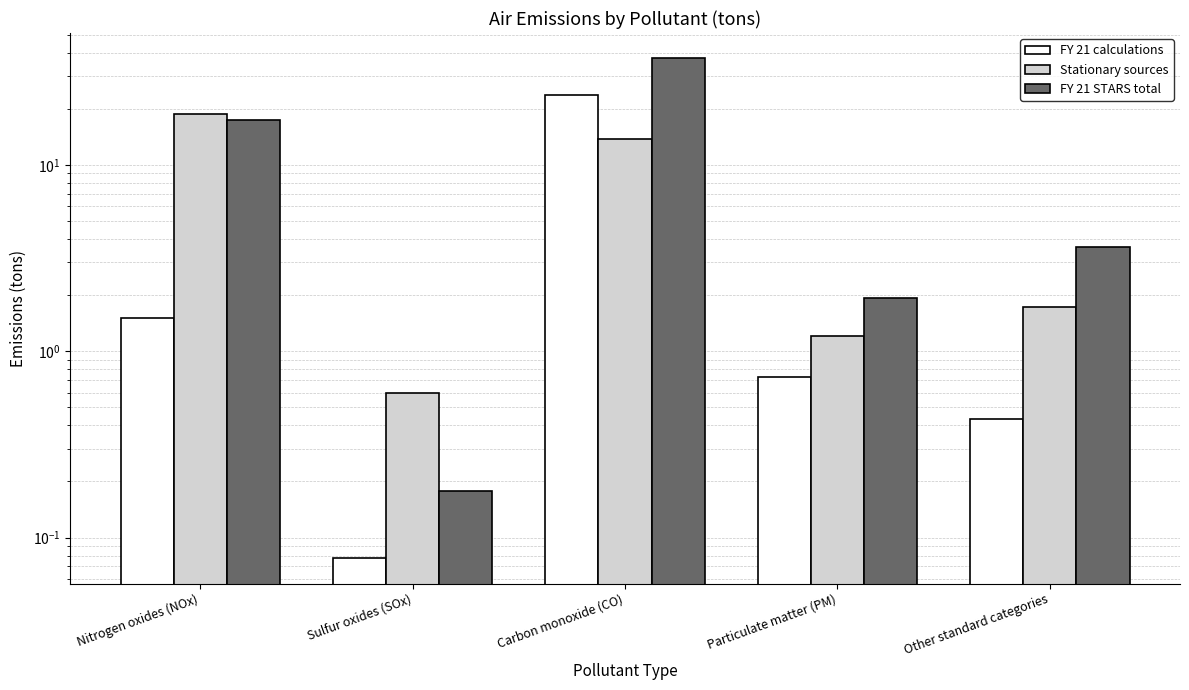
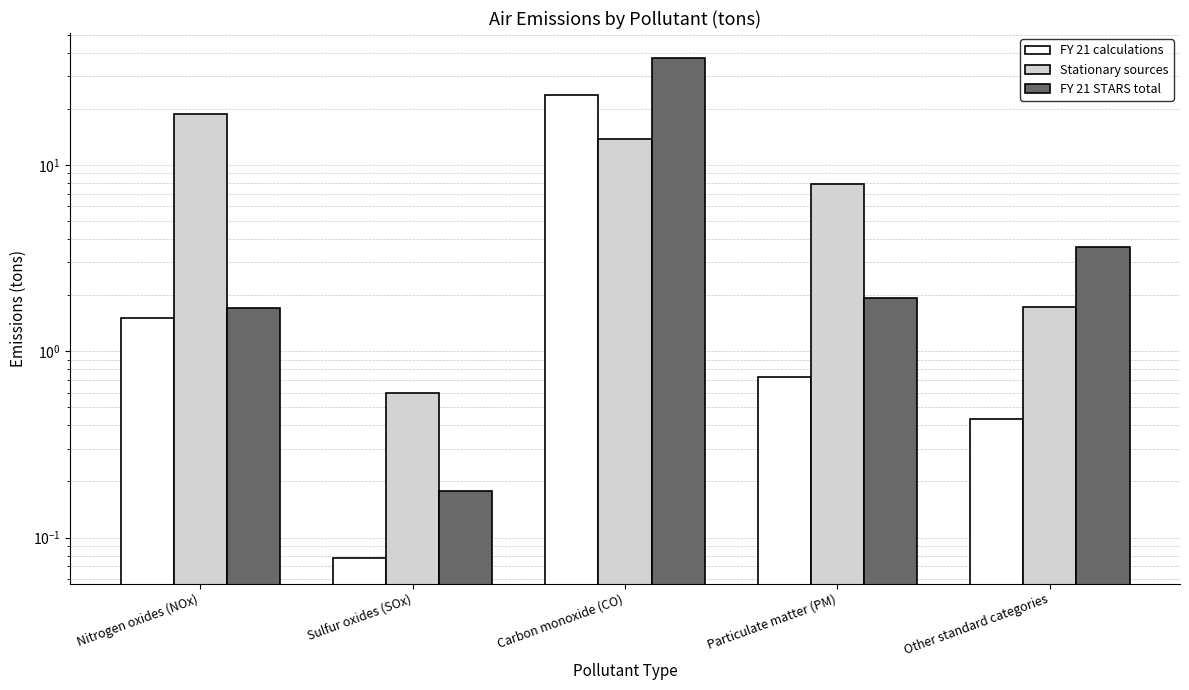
FY 21 STARS total, Nitrogen oxides (NOx): 17 -> 1.7
Stationary sources, Particulate matter (PM): 1.2 -> 7.9
